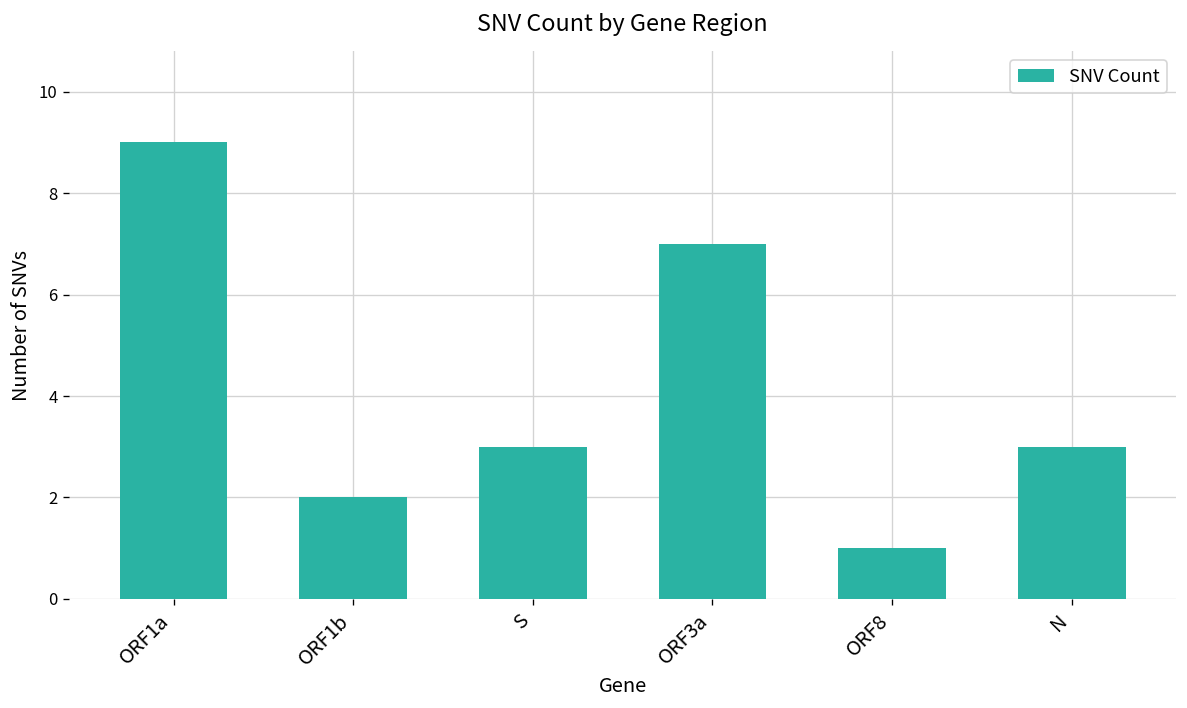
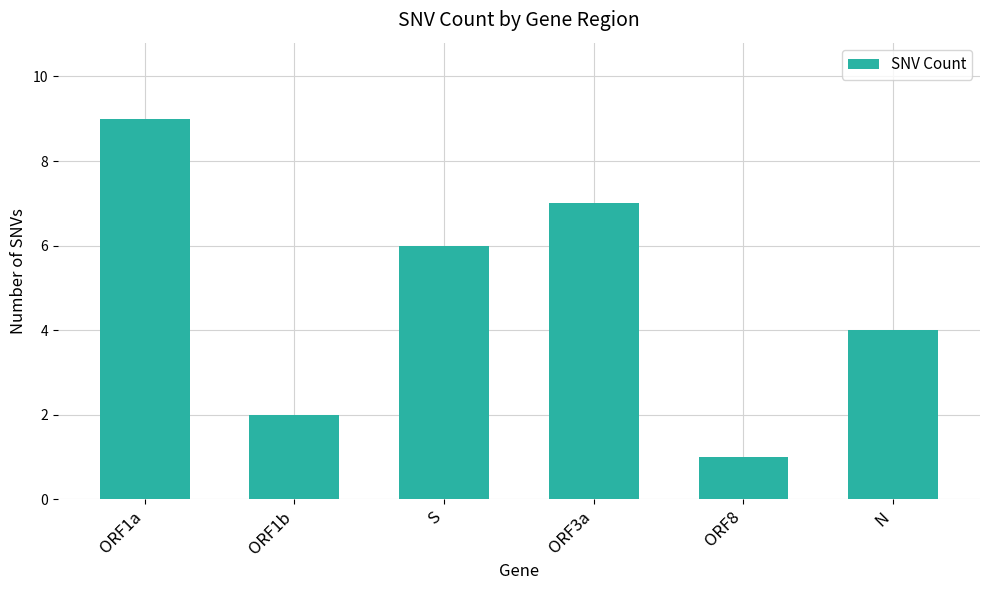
S: 3 -> 6
N: 3 -> 4
